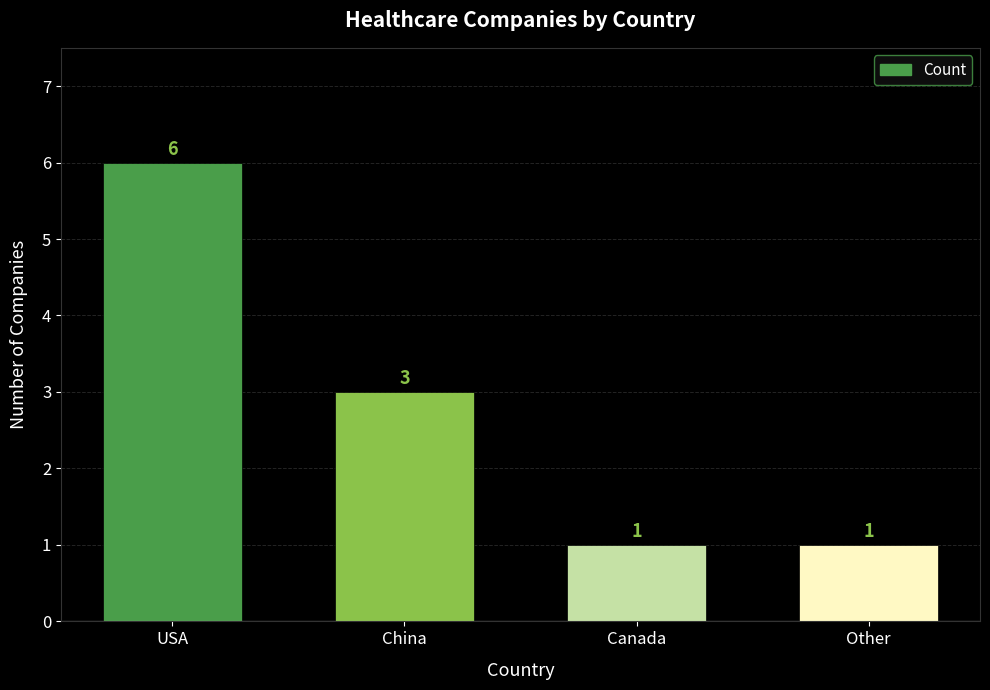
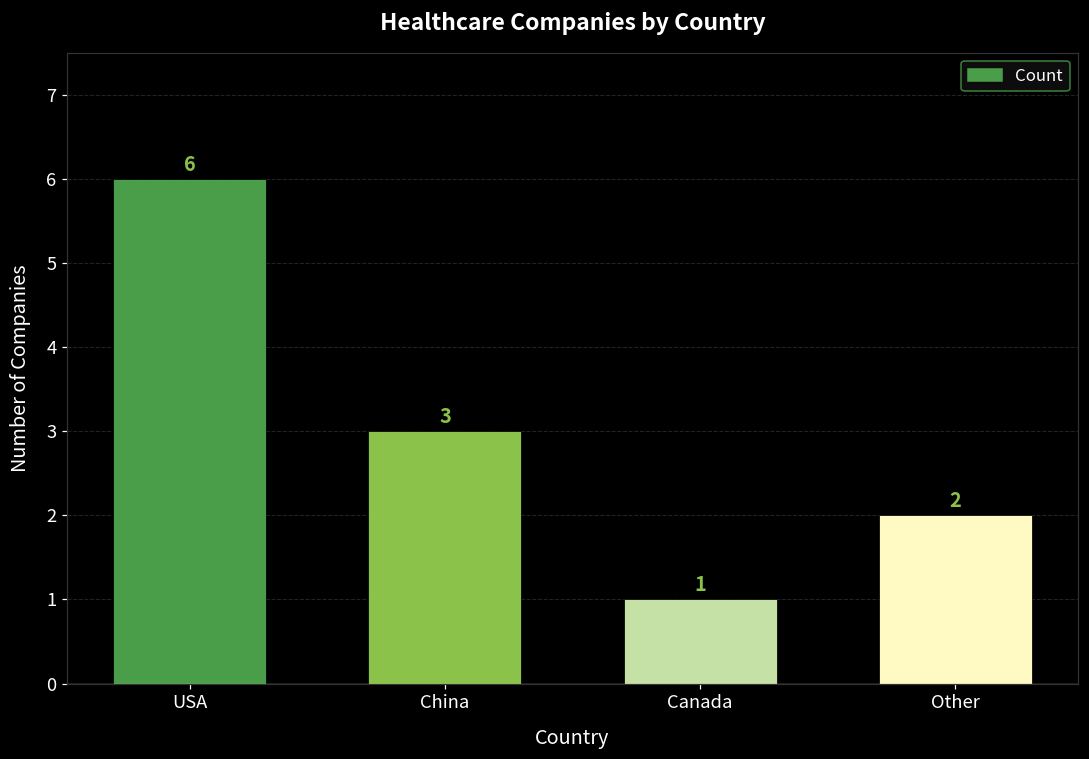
Other: 1 -> 2
